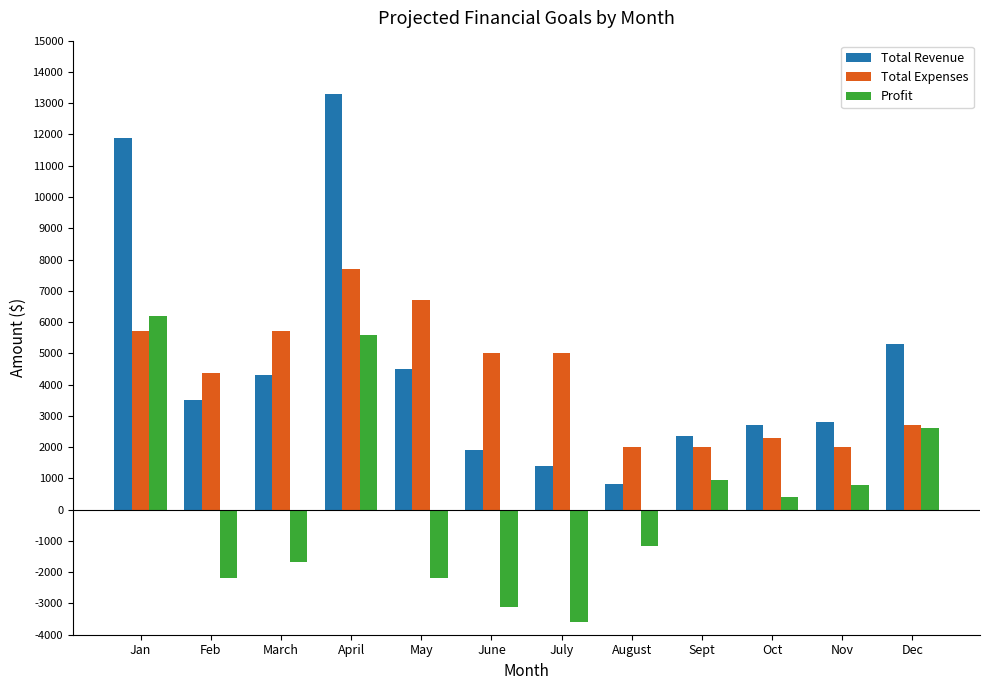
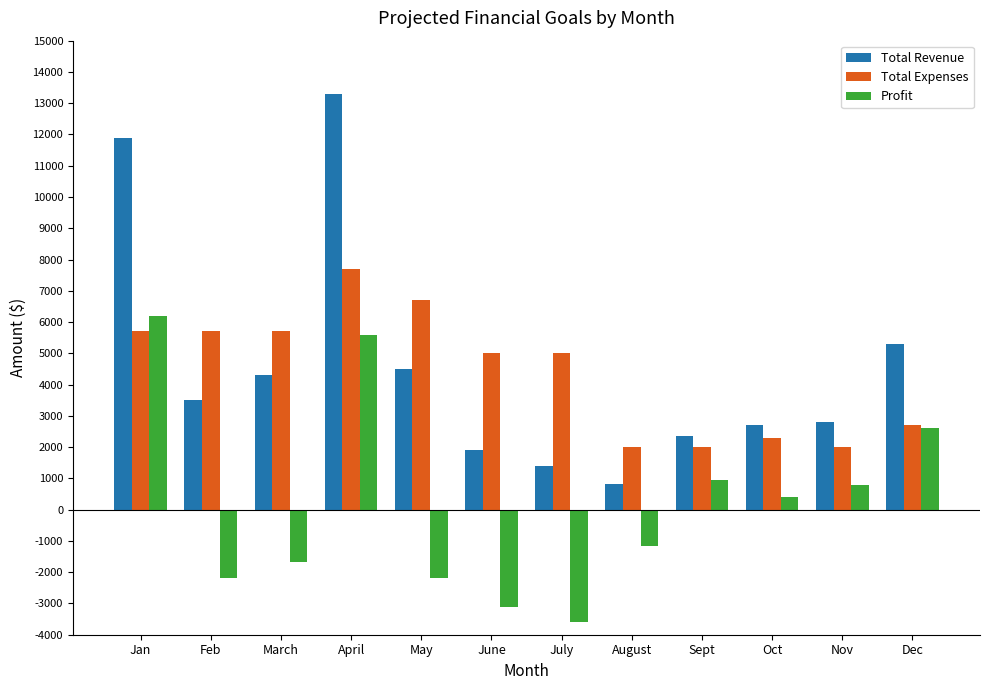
Total Expenses, Feb: 4400 -> 5700
